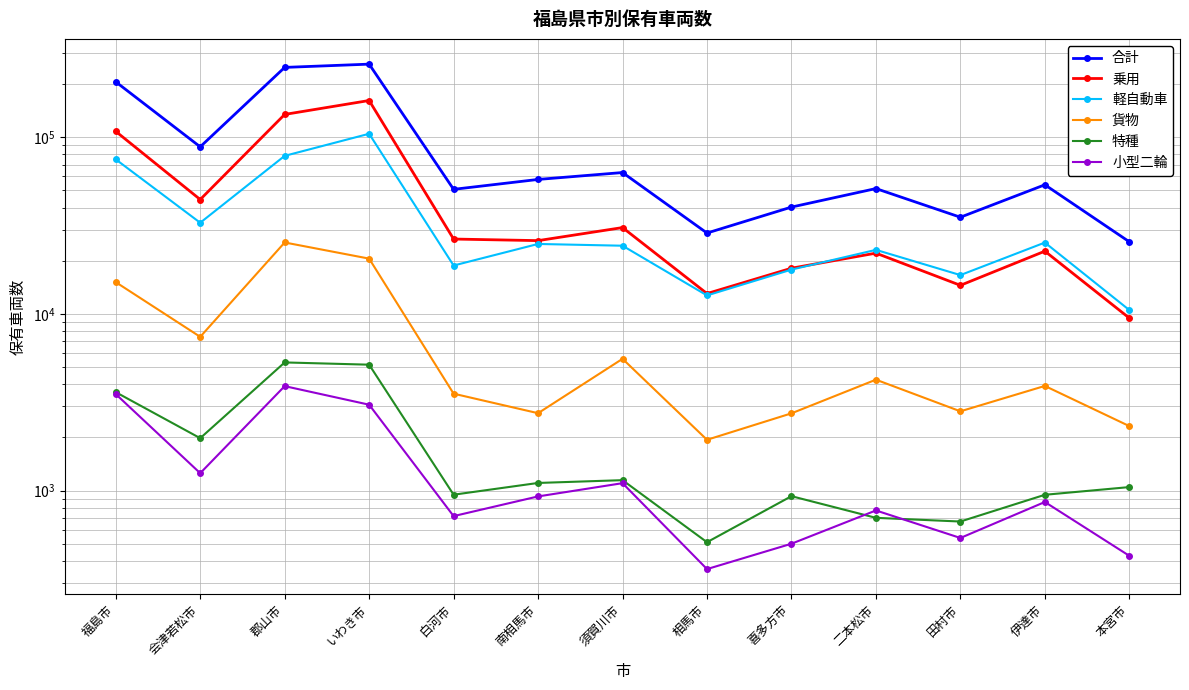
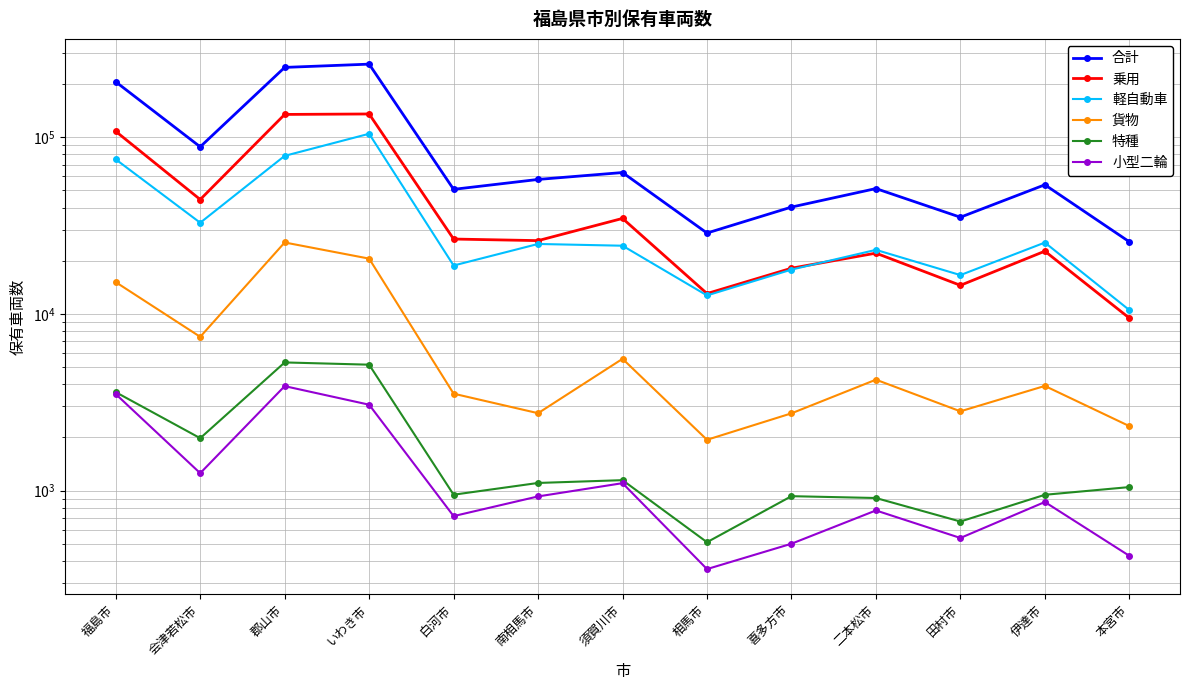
乗用, いわき市: 160000 -> 140000
乗用, 須賀川市: 31000 -> 35000
特種, 二本松市: 700 -> 900
